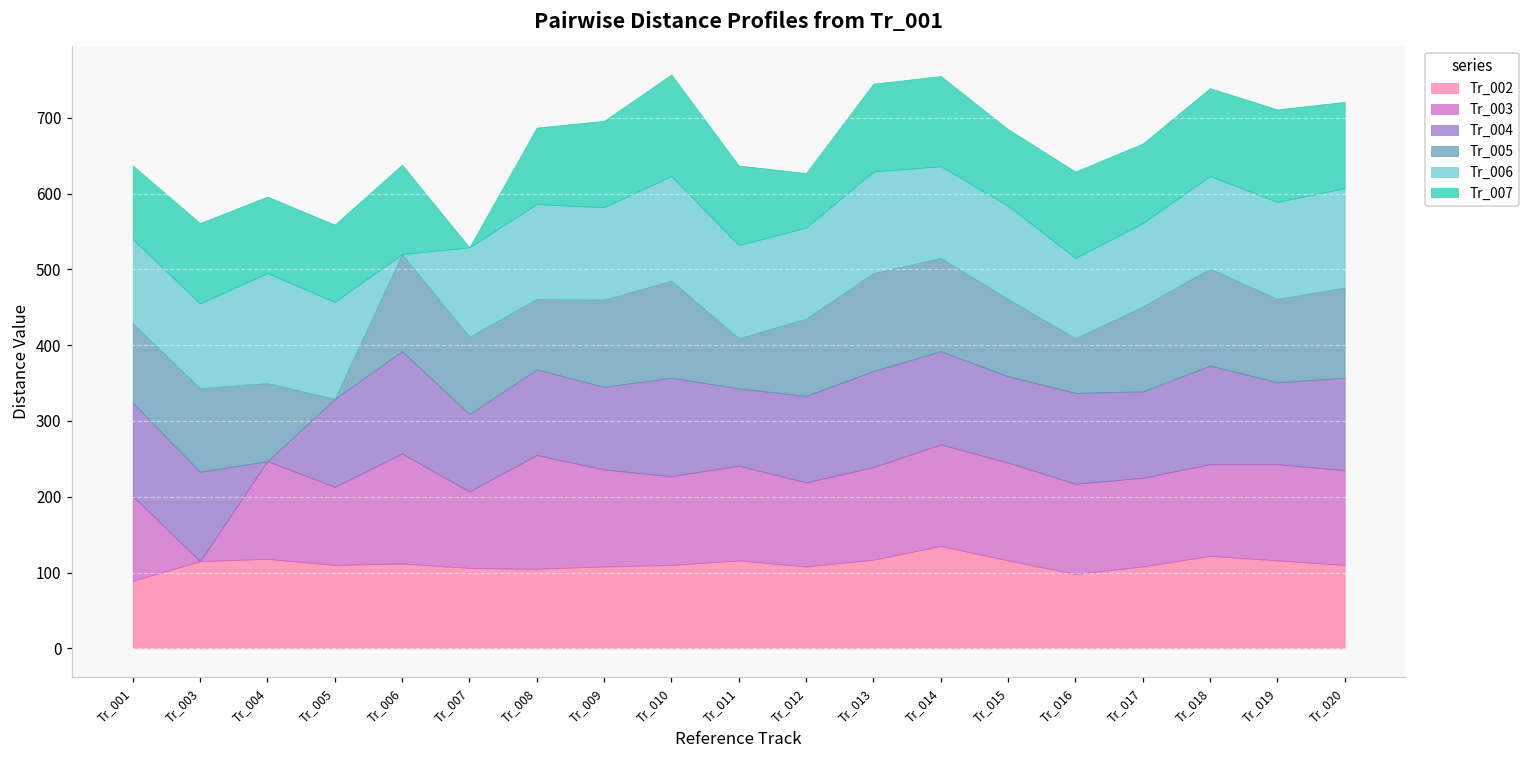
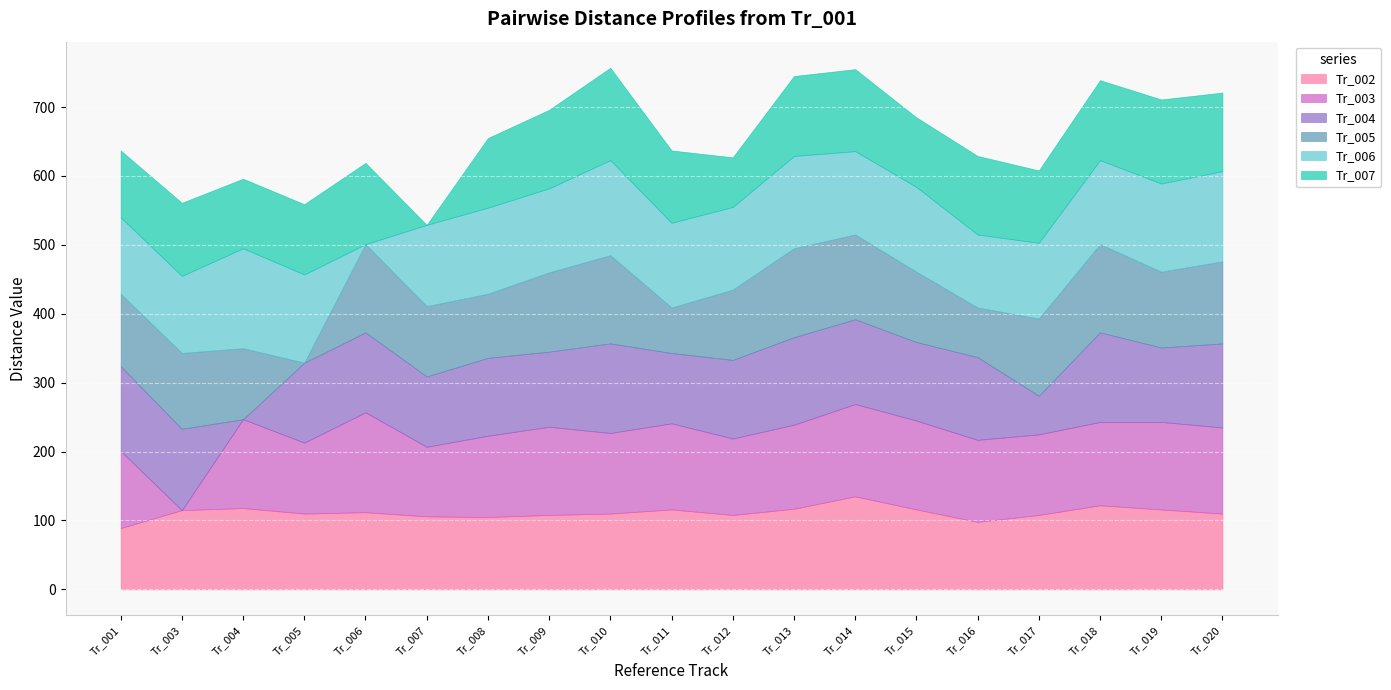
Tr_004, Tr_006: 140 -> 120
Tr_003, Tr_008: 150 -> 120
Tr_004, Tr_017: 110 -> 60
